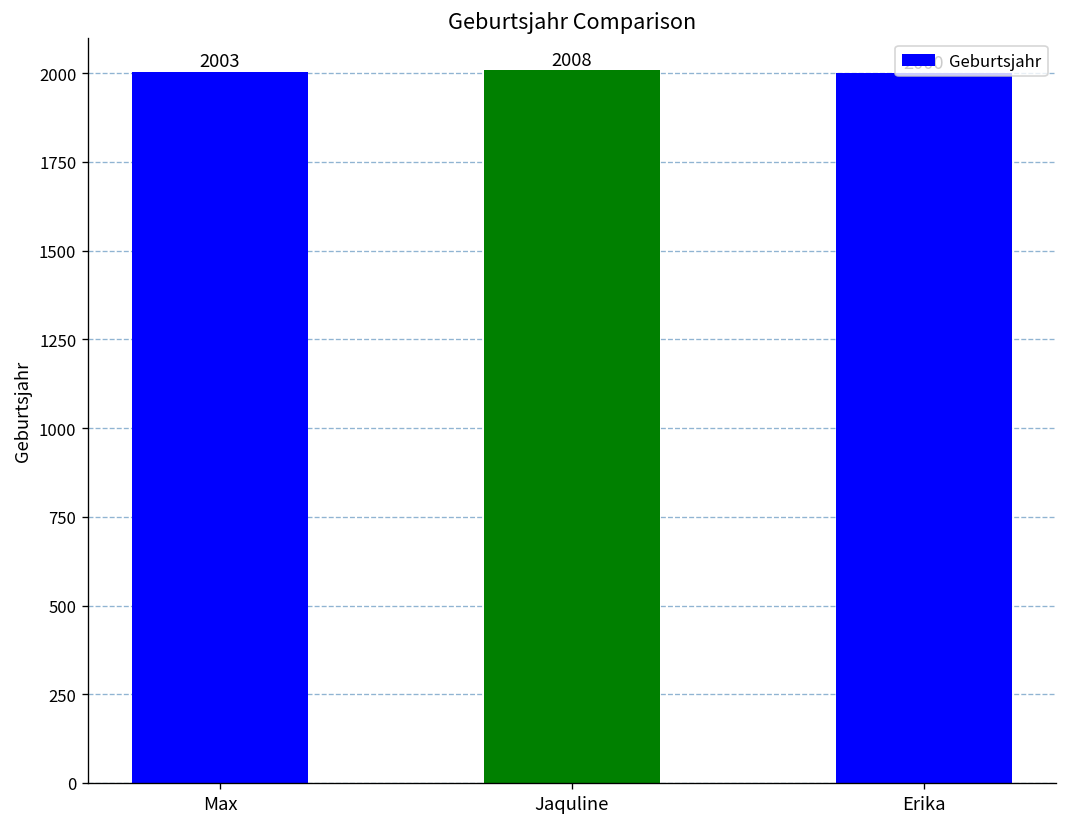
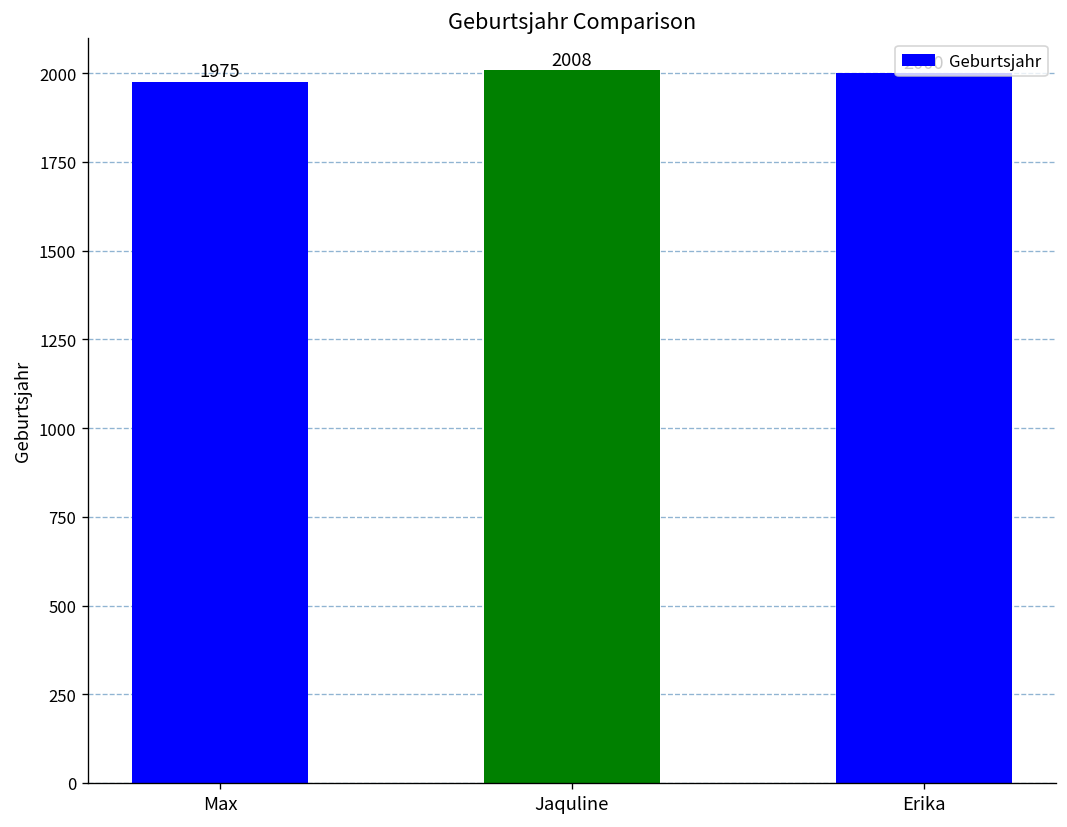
Max: 2003 -> 1975
